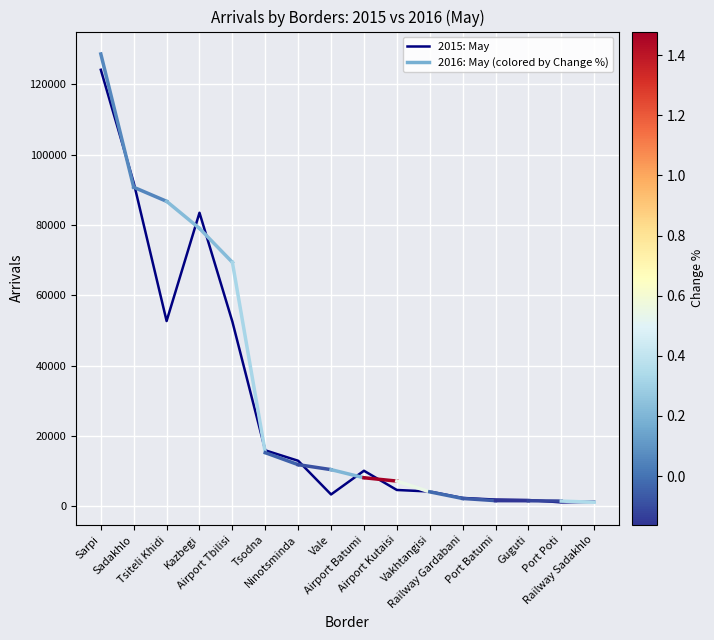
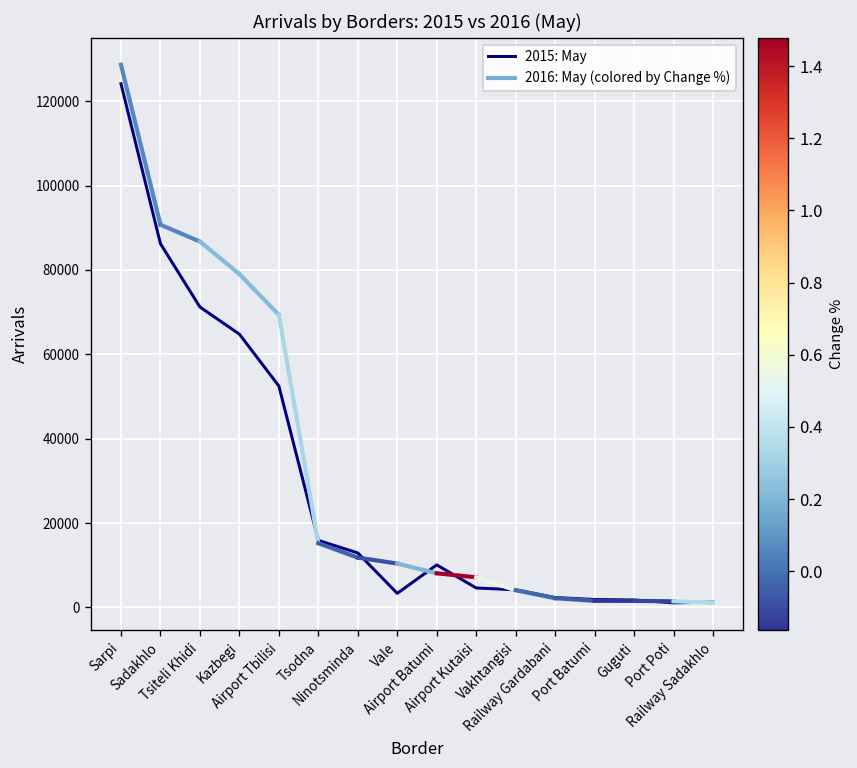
2015: May, Sadakhlo: 92000 -> 86000
2015: May, Tsiteli Khidi: 53000 -> 71000
2015: May, Kazbegi: 83000 -> 65000
